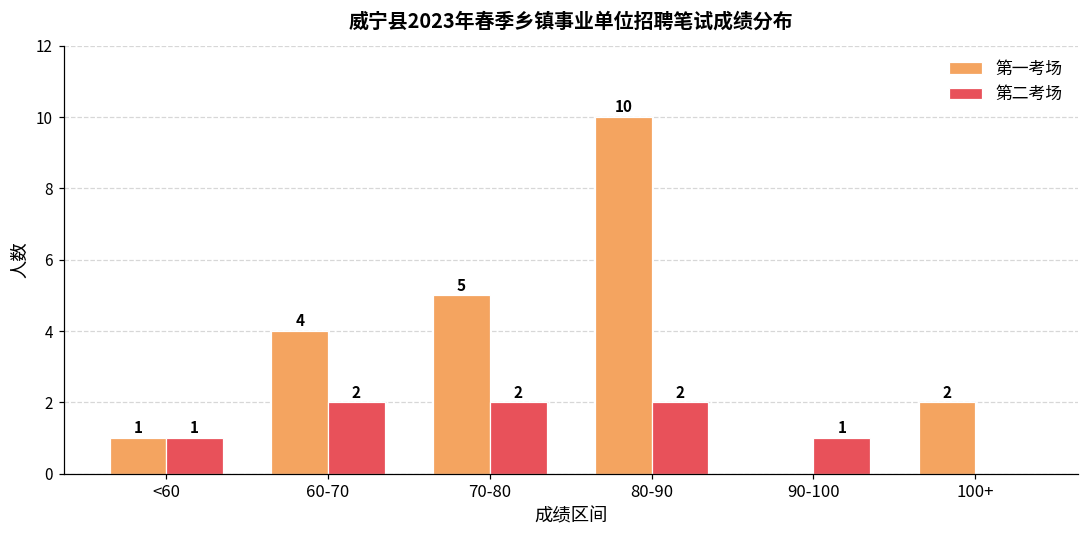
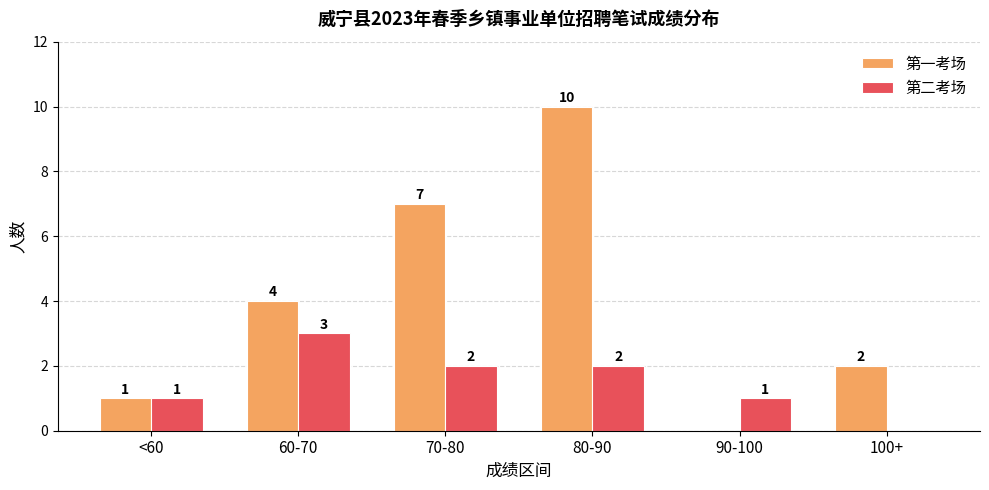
第二考场, 60-70: 2 -> 3
第一考场, 70-80: 5 -> 7
